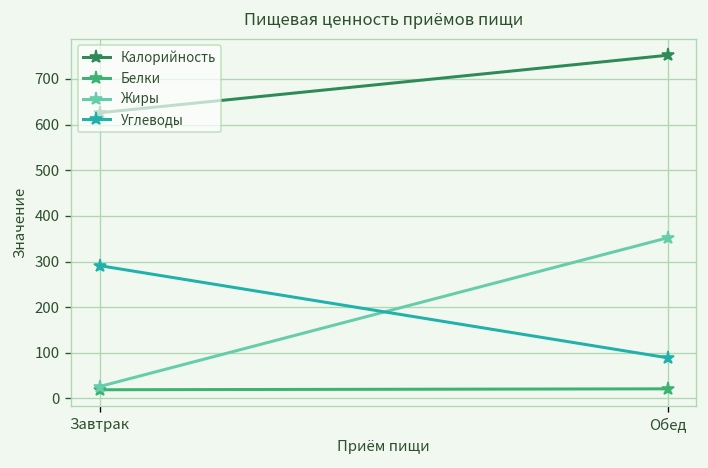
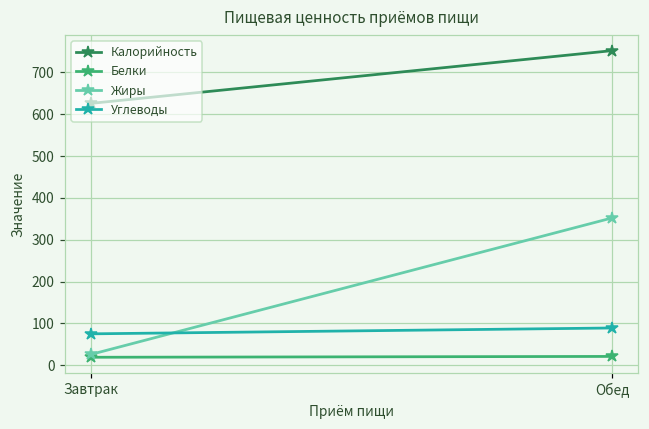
Углеводы, Завтрак: 290 -> 80
